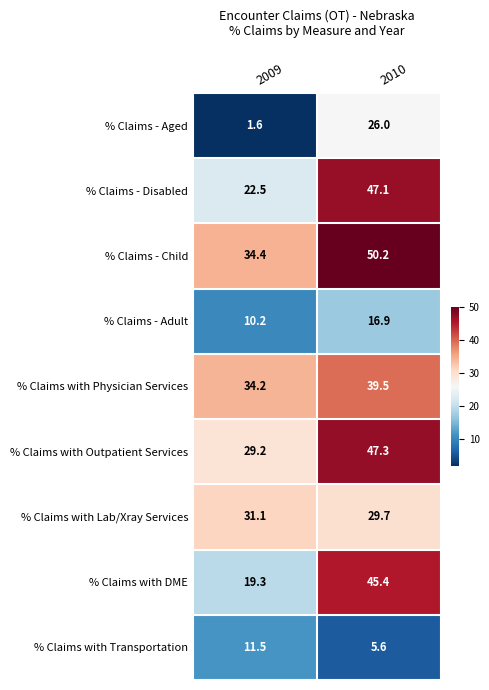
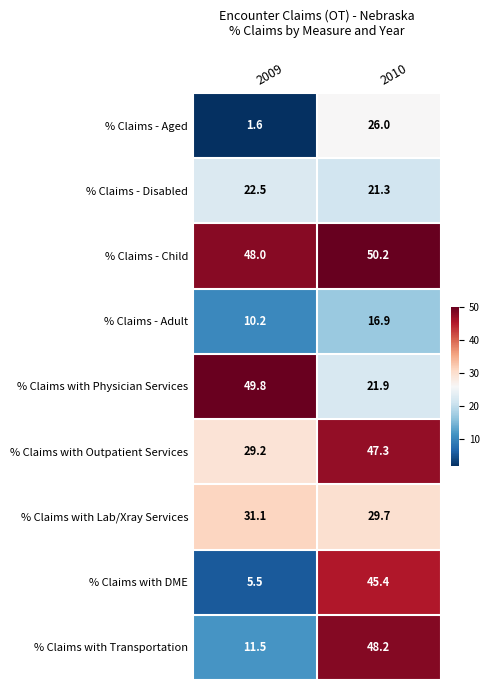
% Claims - Disabled, 2010: 47.1 -> 21.3
% Claims - Child, 2009: 34.4 -> 48.0
% Claims with Physician Services, 2009: 34.2 -> 49.8
% Claims with Physician Services, 2010: 39.5 -> 21.9
% Claims with DME, 2009: 19.3 -> 5.5
% Claims with Transportation, 2010: 5.6 -> 48.2
